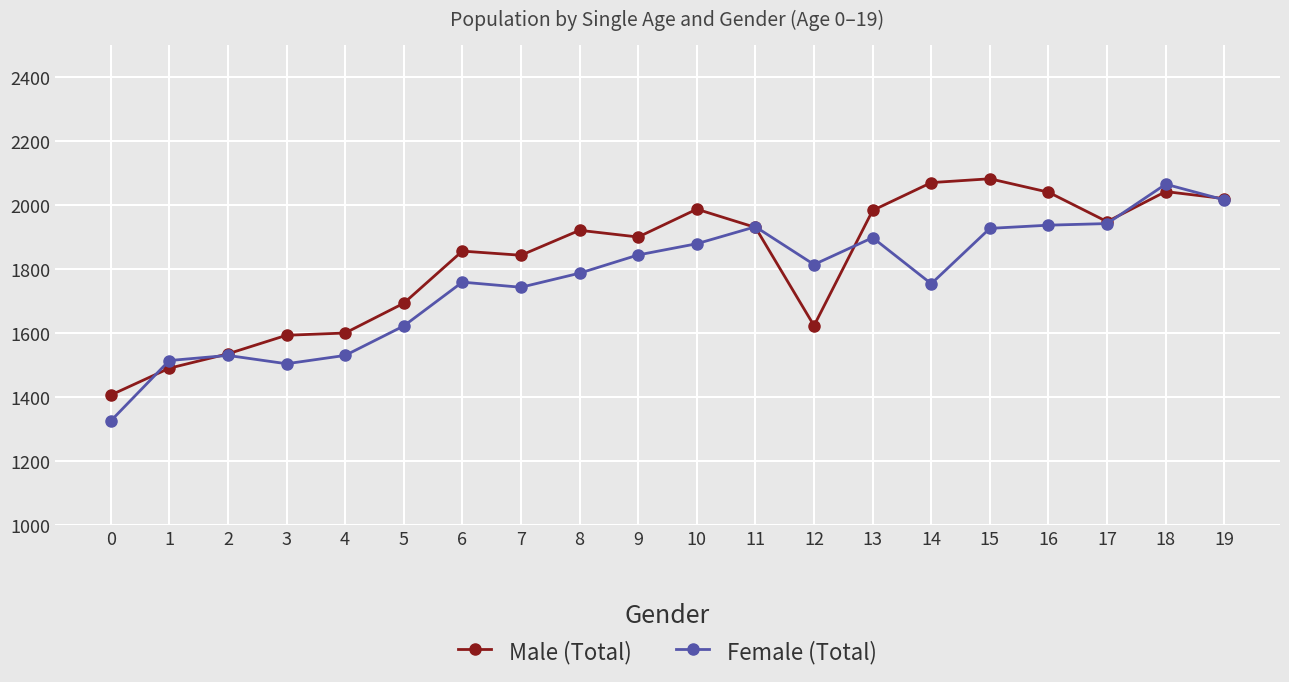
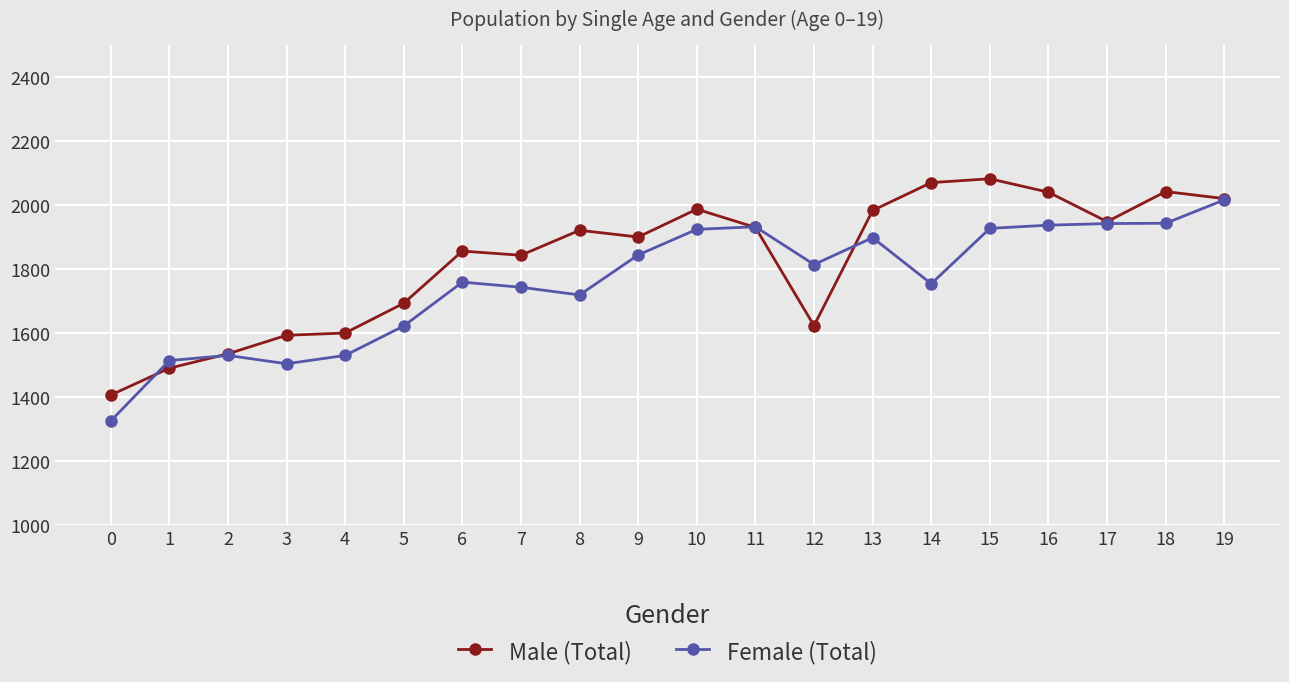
Female (Total), 8: 1790 -> 1720
Female (Total), 10: 1880 -> 1920
Female (Total), 18: 2060 -> 1940
